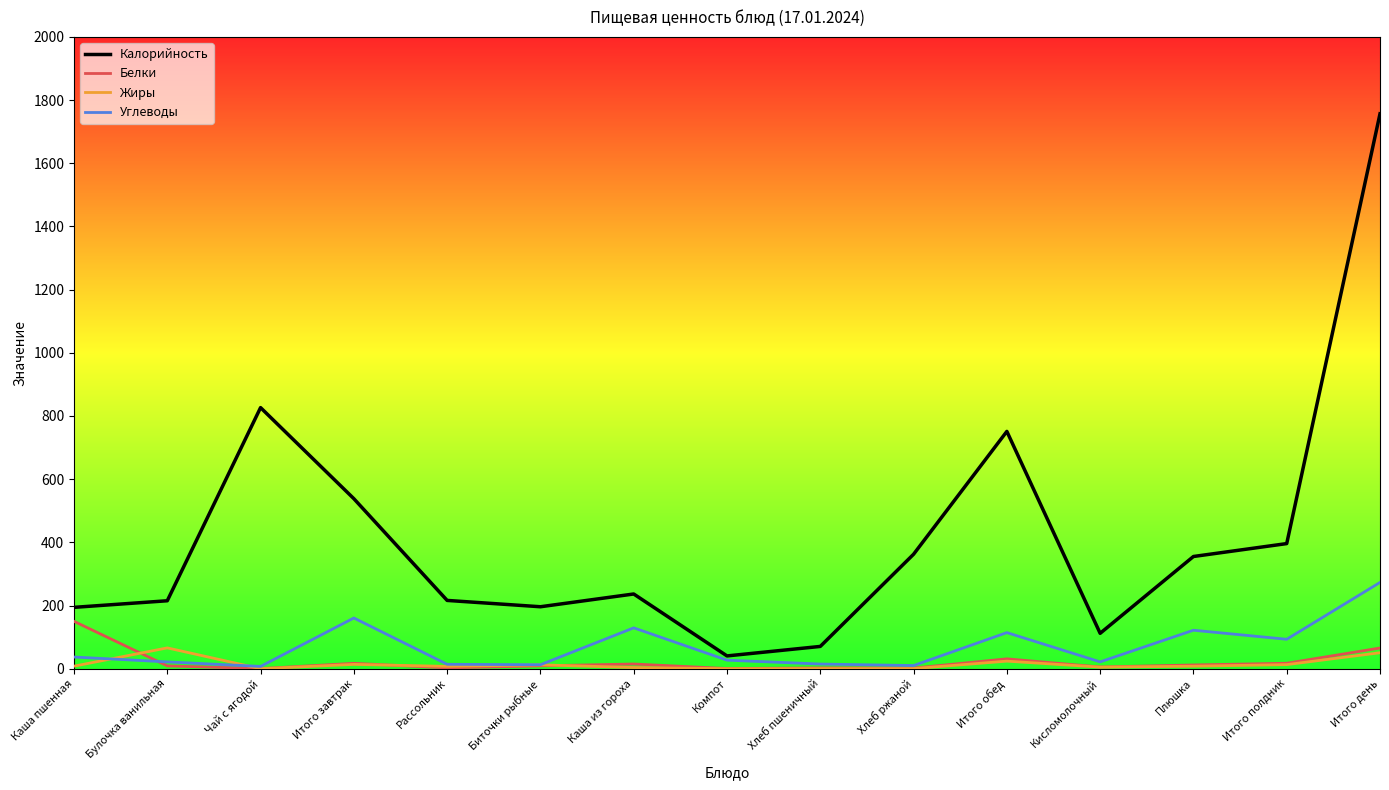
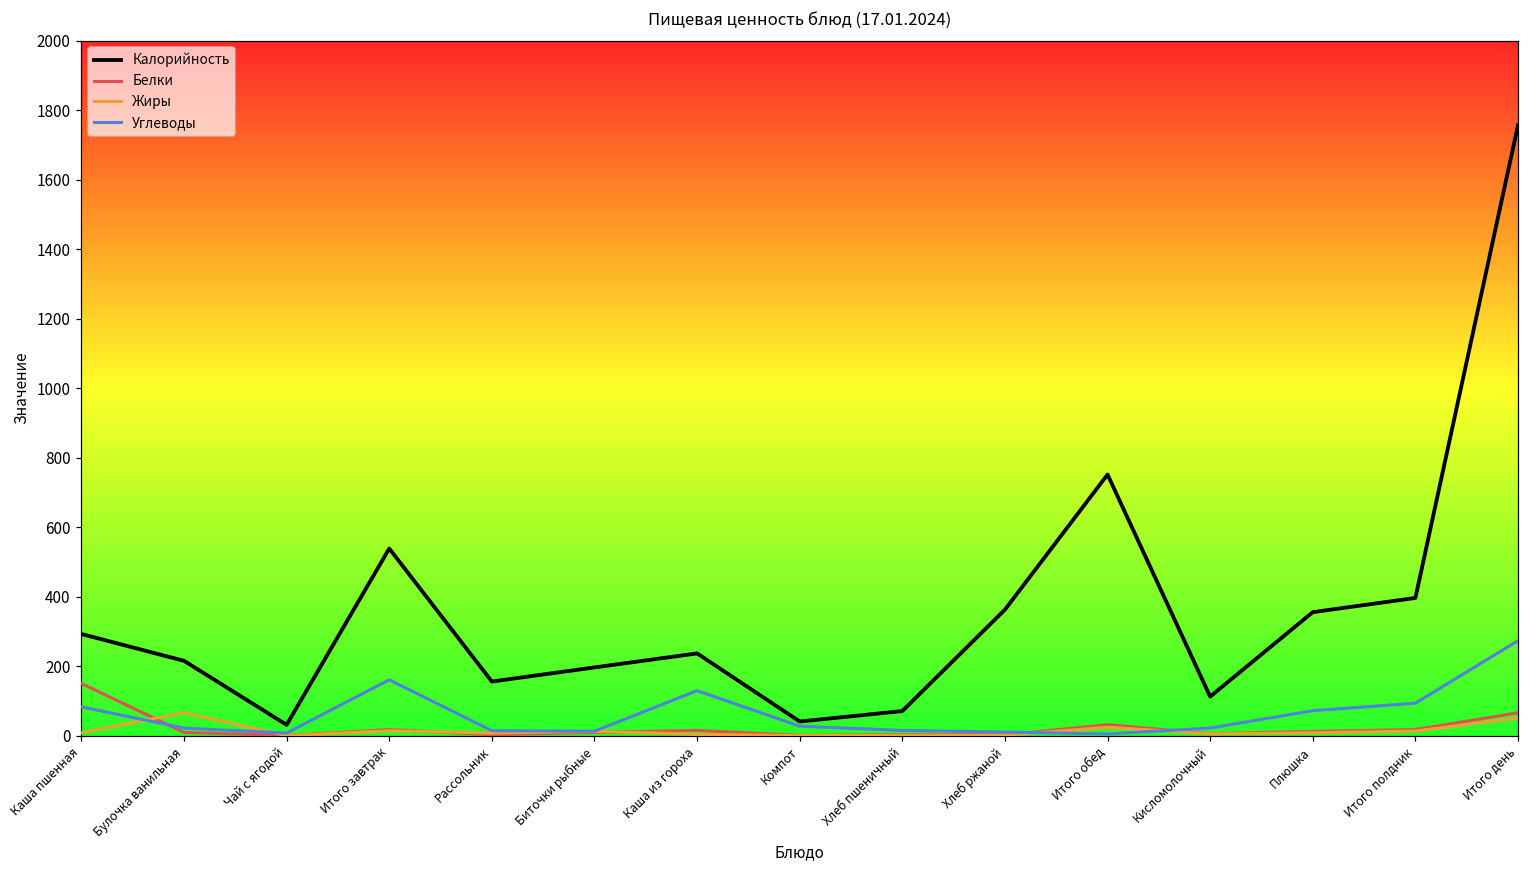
Калорийность, Каша пшенная: 190 -> 290
Углеводы, Каша пшенная: 40 -> 80
Калорийность, Чай с ягодой: 830 -> 30
Калорийность, Рассольник: 220 -> 160
Углеводы, Итого обед: 110 -> 0
Углеводы, Плюшка: 120 -> 70
